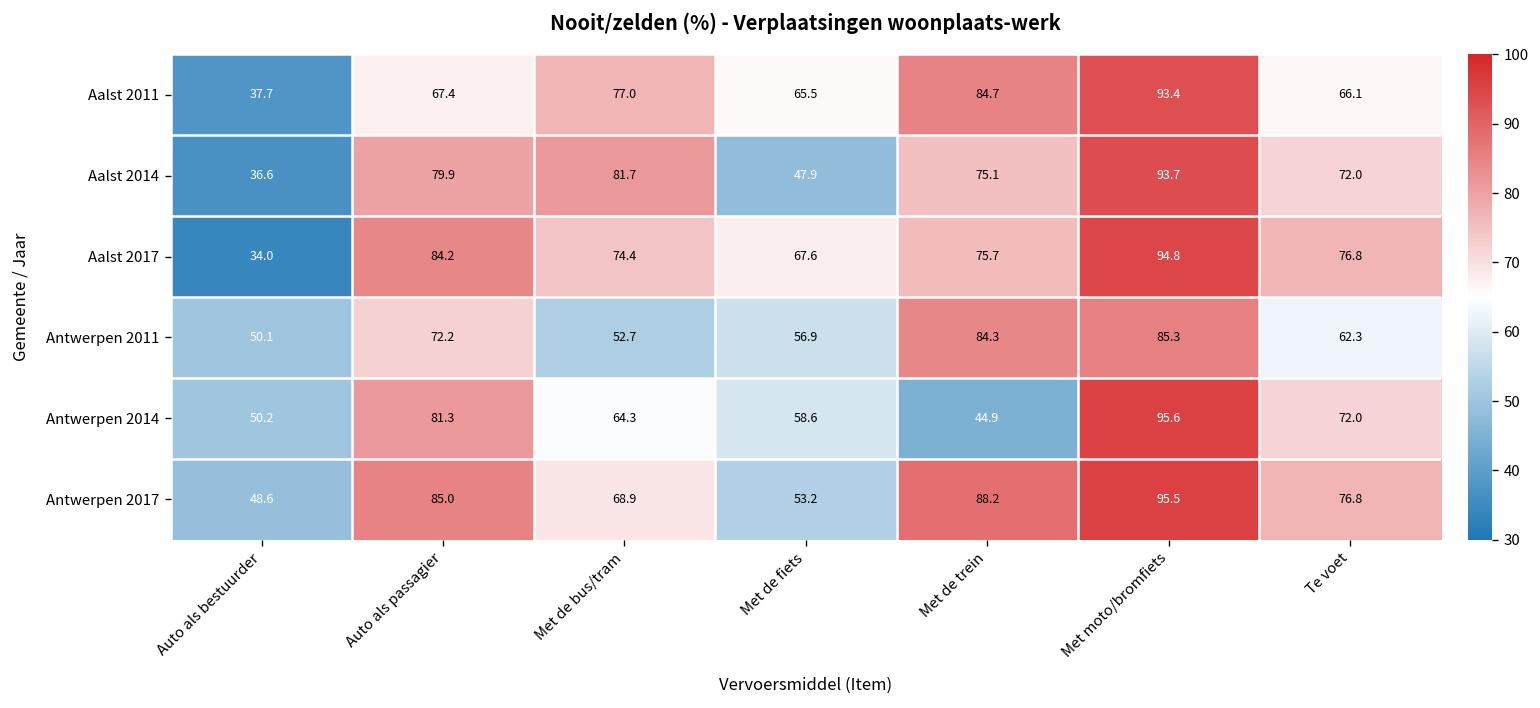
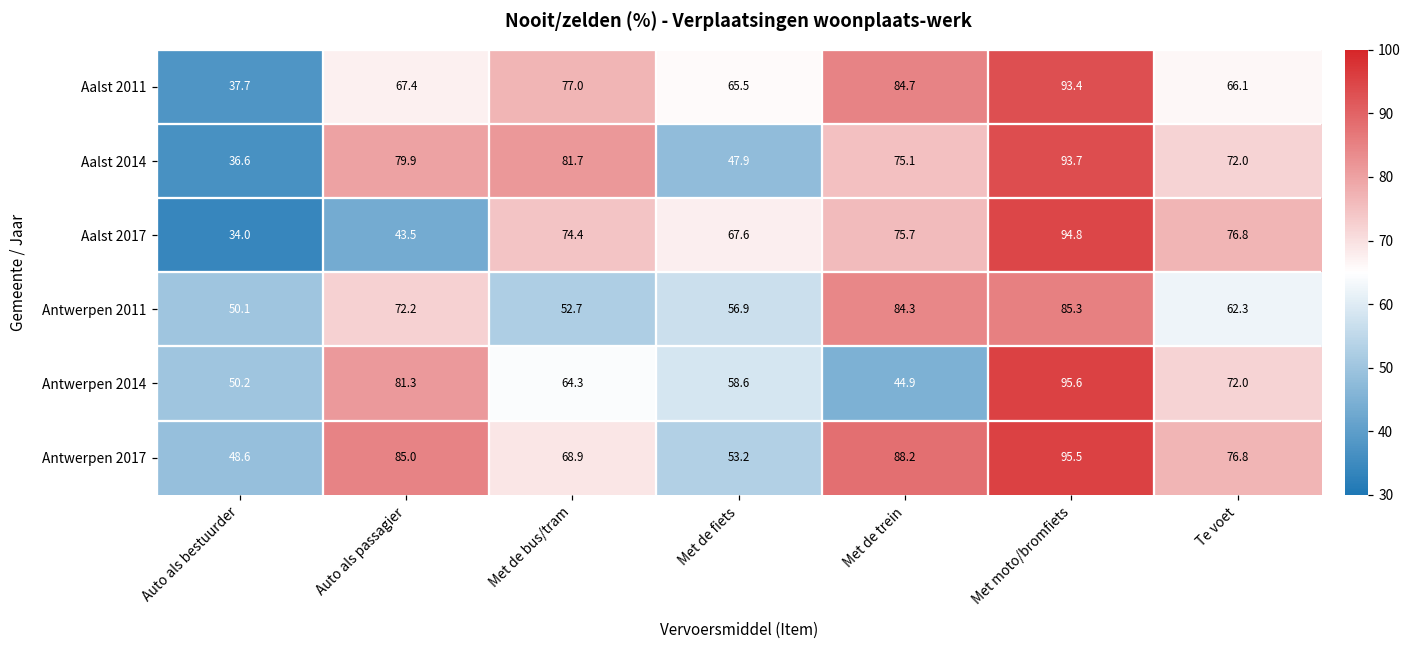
Aalst 2017, Auto als passagier: 84.2 -> 43.5
